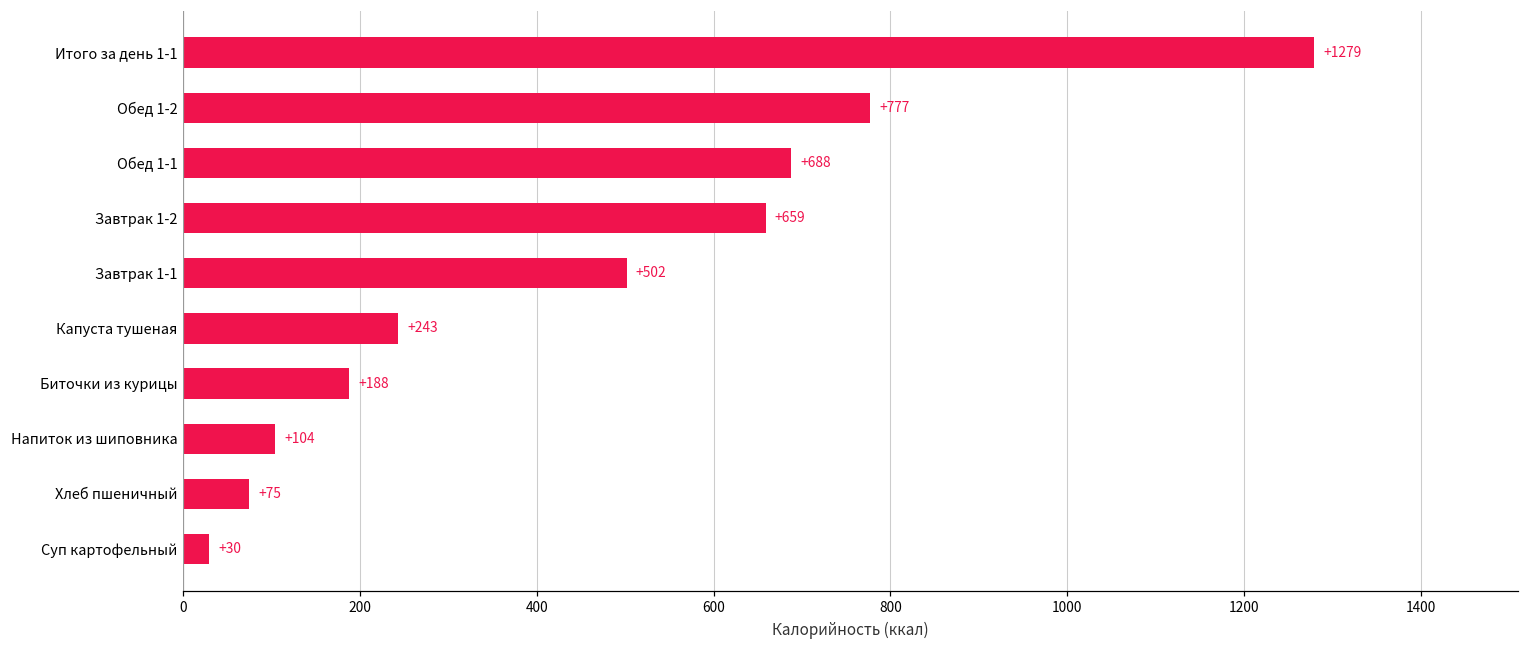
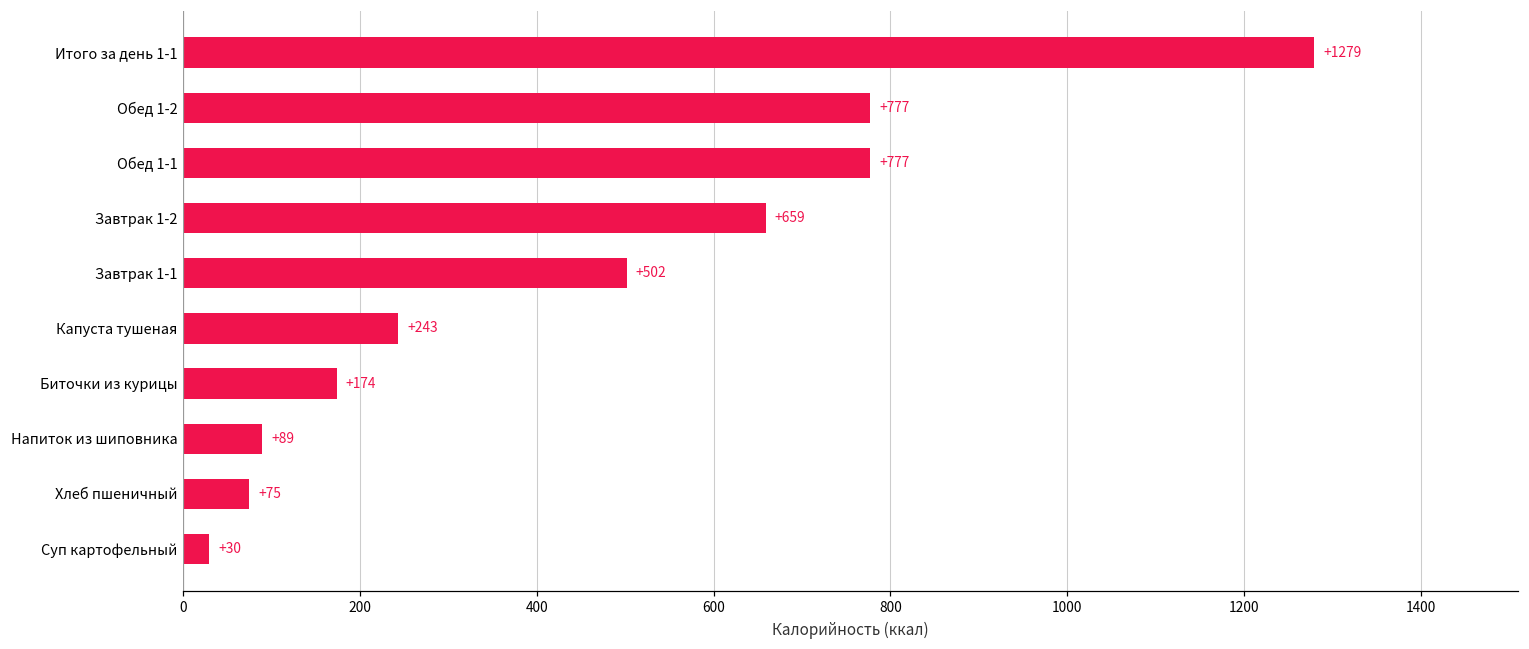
Обед 1-1: +688 -> +777
Биточки из курицы: +188 -> +174
Напиток из шиповника: +104 -> +89
